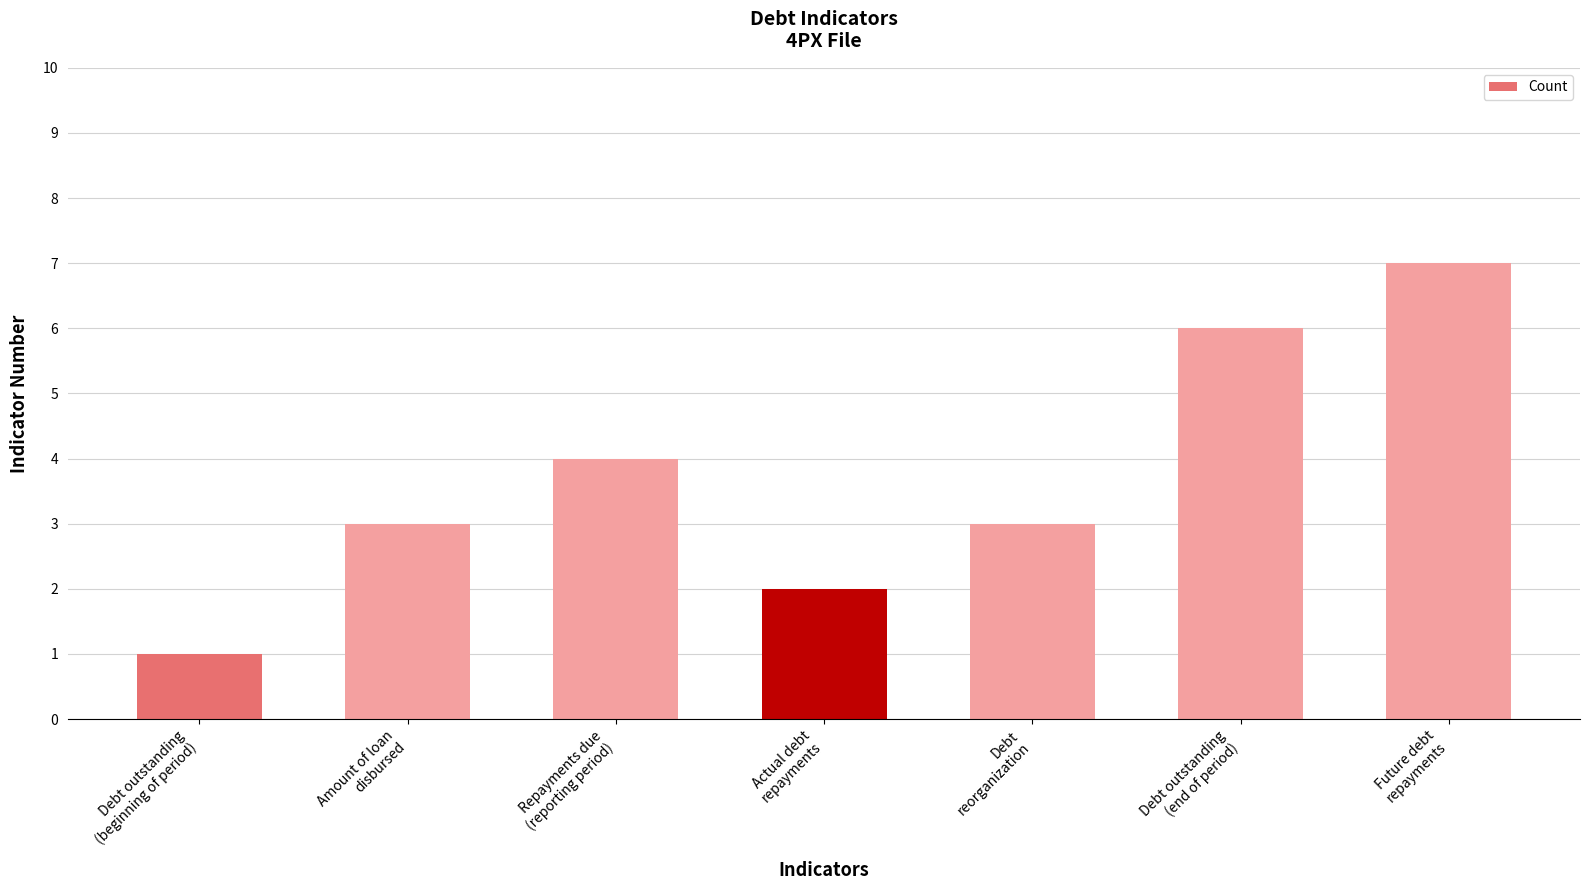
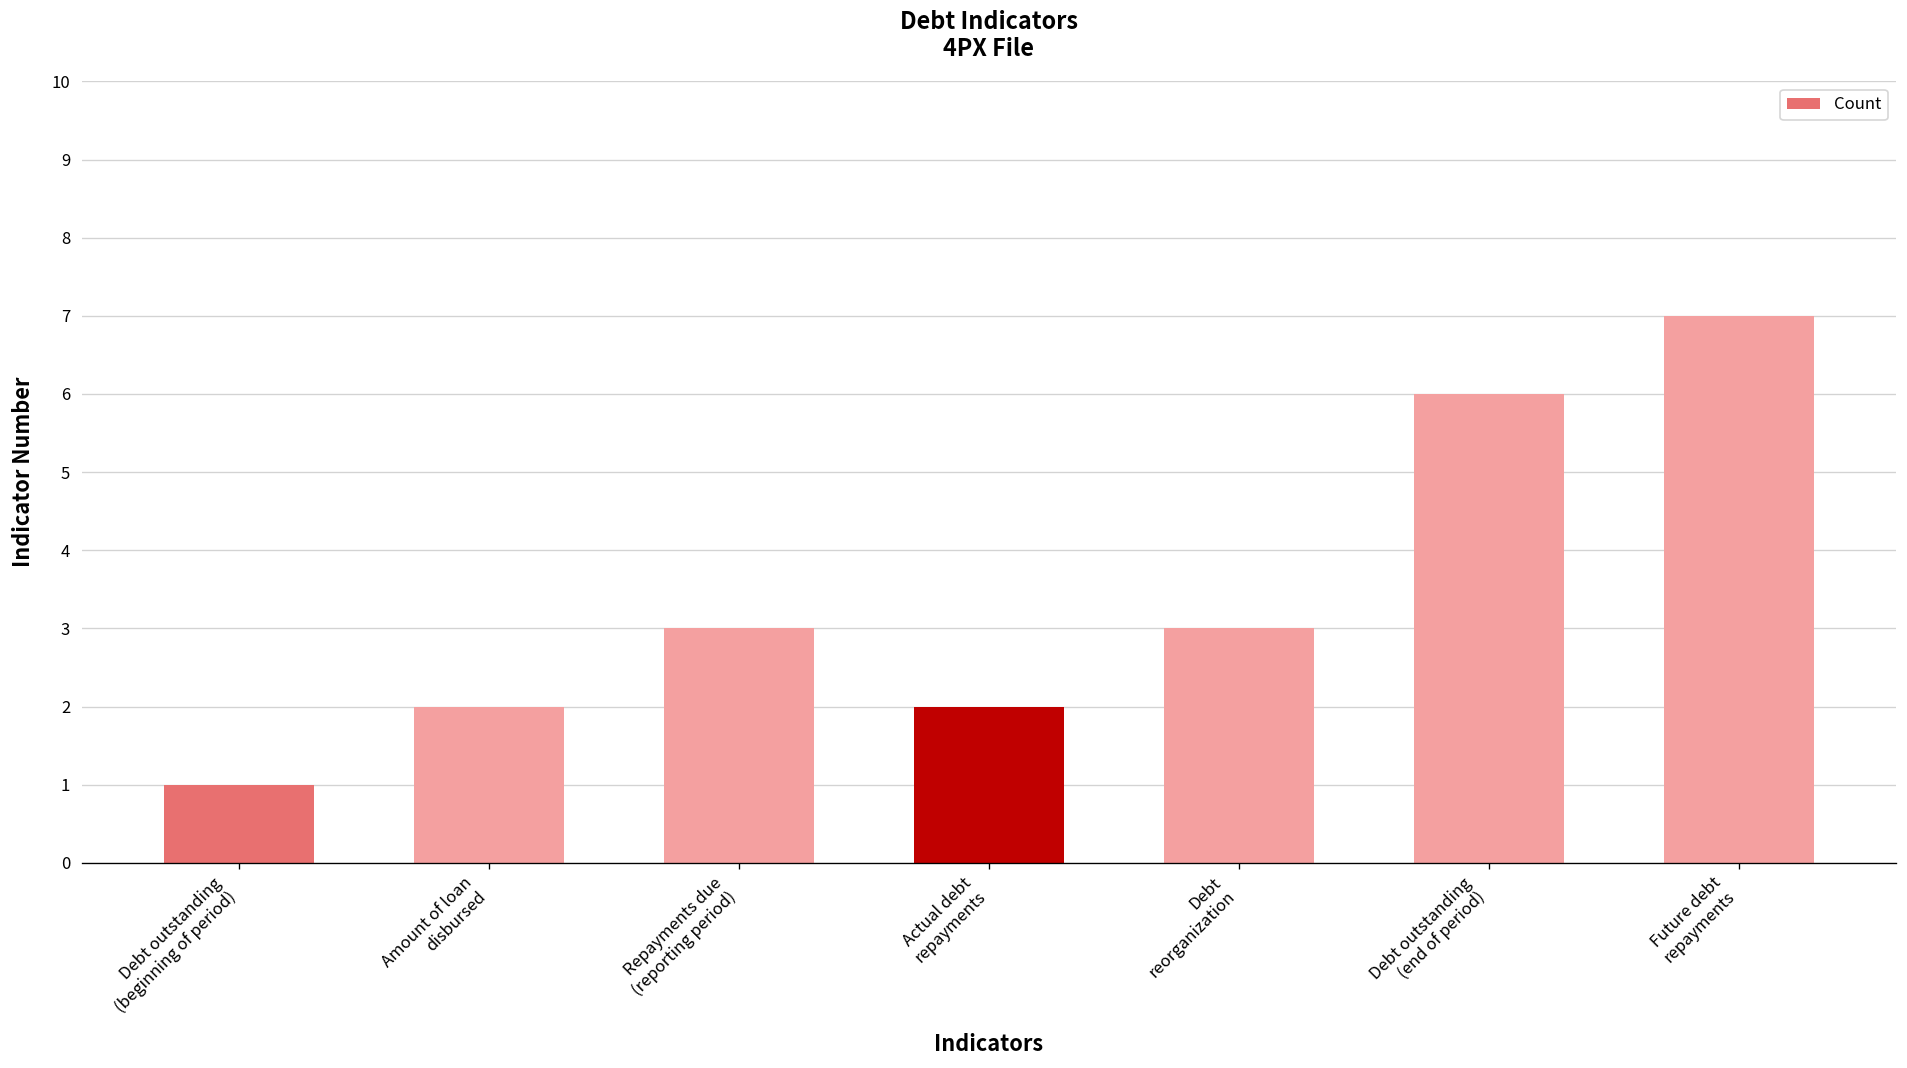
Amount of loan disbursed: 3 -> 2
Repayments due (reporting period): 4 -> 3
